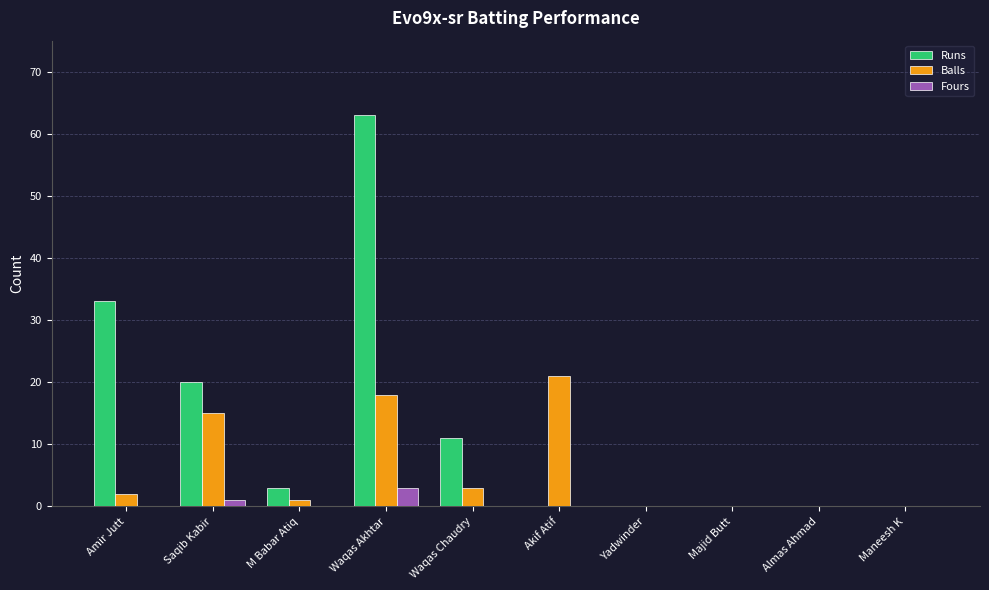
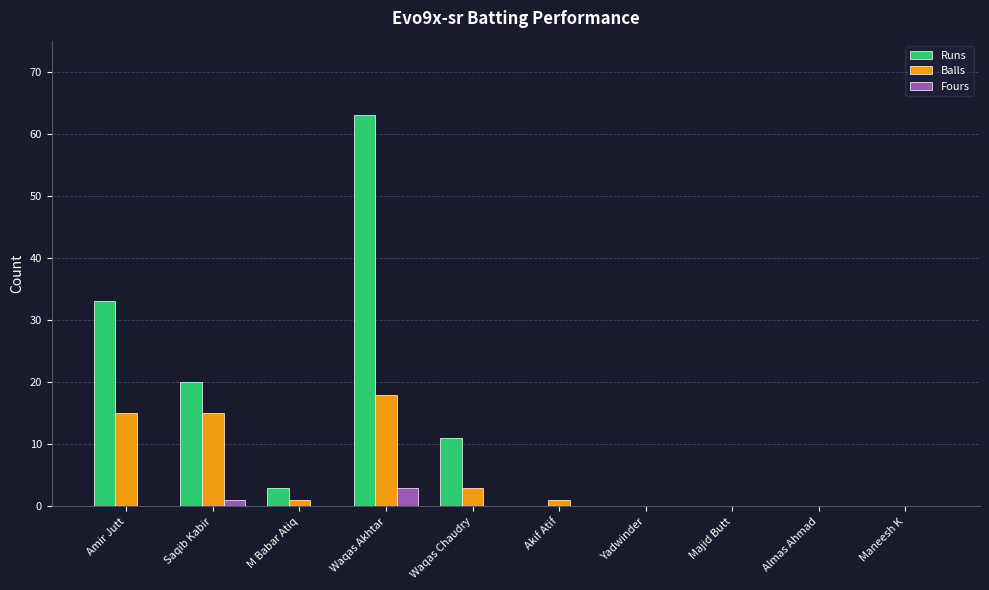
Balls, Amir Jutt: 2 -> 15
Balls, Akif Atif: 21 -> 1
